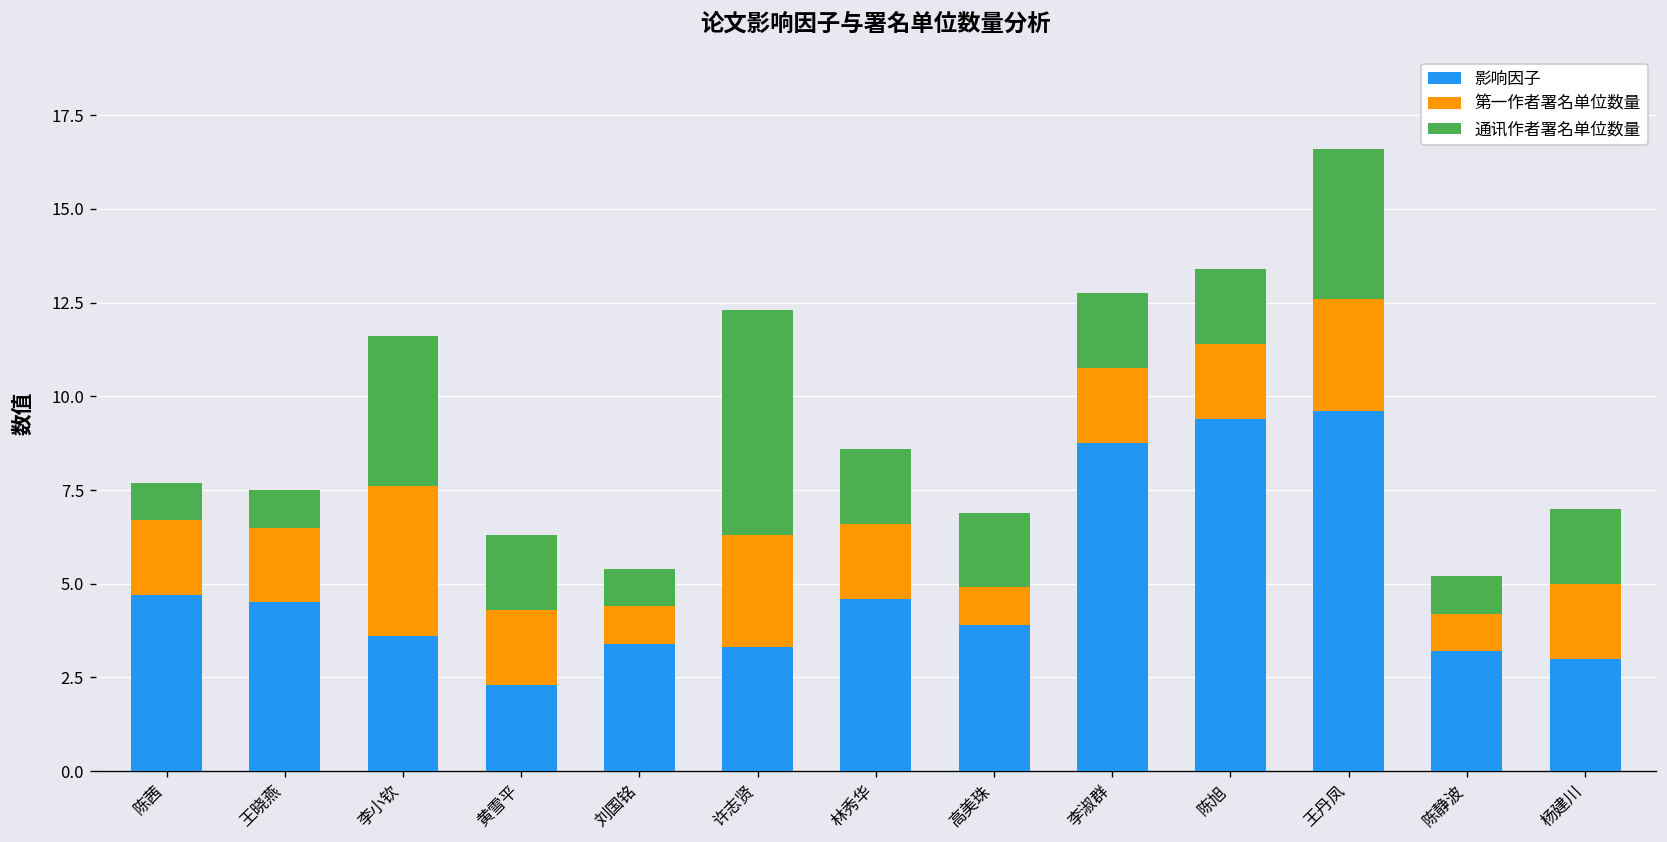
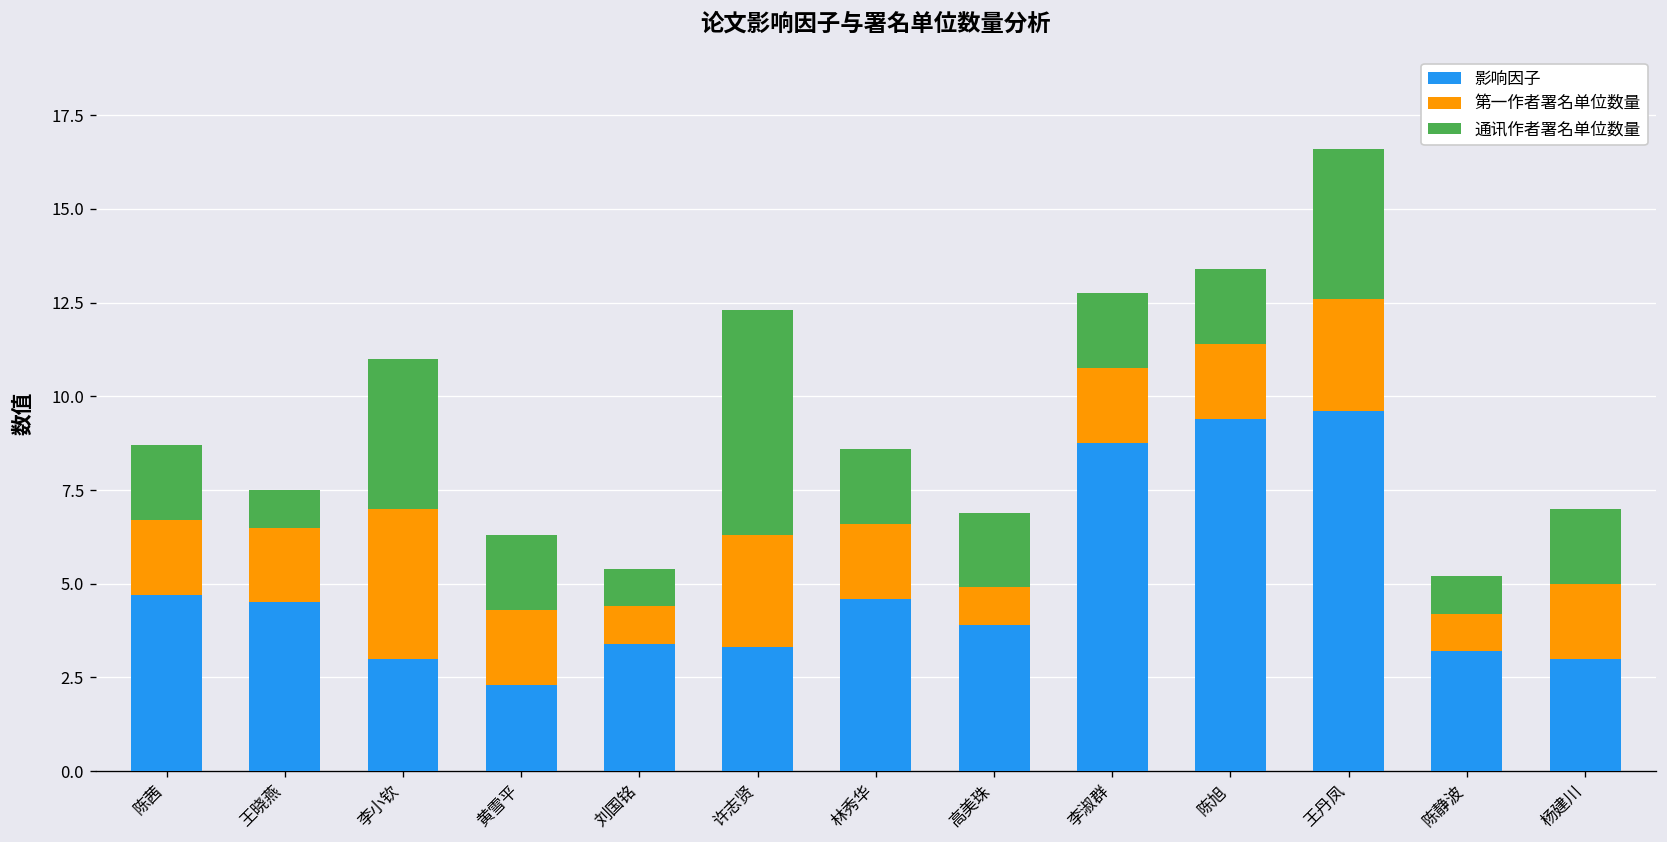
通讯作者署名单位数量, 陈茜: 1 -> 2
影响因子, 李小钦: 3.6 -> 3.0
